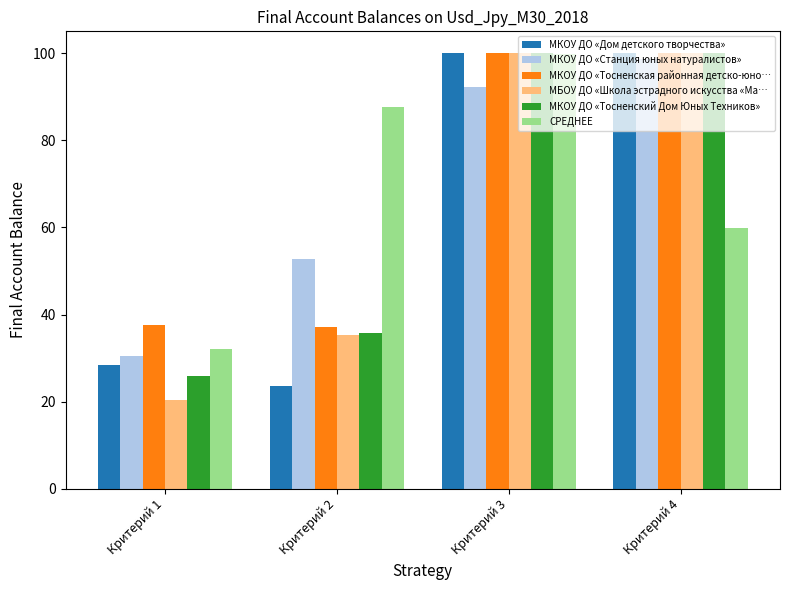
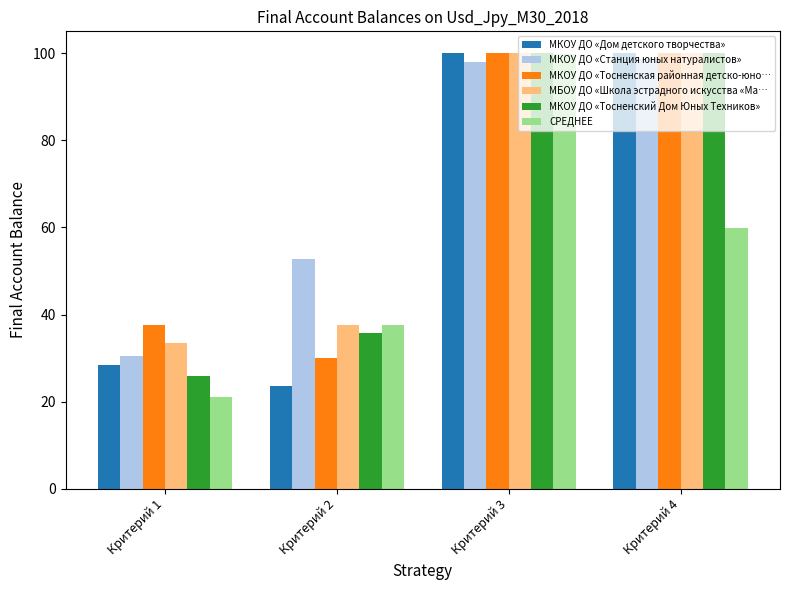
МБОУ ДО «Школа эстрадного искусства «Ма…, Критерий 1: 20 -> 33
СРЕДНЕЕ, Критерий 1: 32 -> 21
МКОУ ДО «Тосненская районная детско-юно…, Критерий 2: 37 -> 30
МБОУ ДО «Школа эстрадного искусства «Ма…, Критерий 2: 35 -> 38
СРЕДНЕЕ, Критерий 2: 88 -> 38
МКОУ ДО «Станция юных натуралистов», Критерий 3: 92 -> 98
